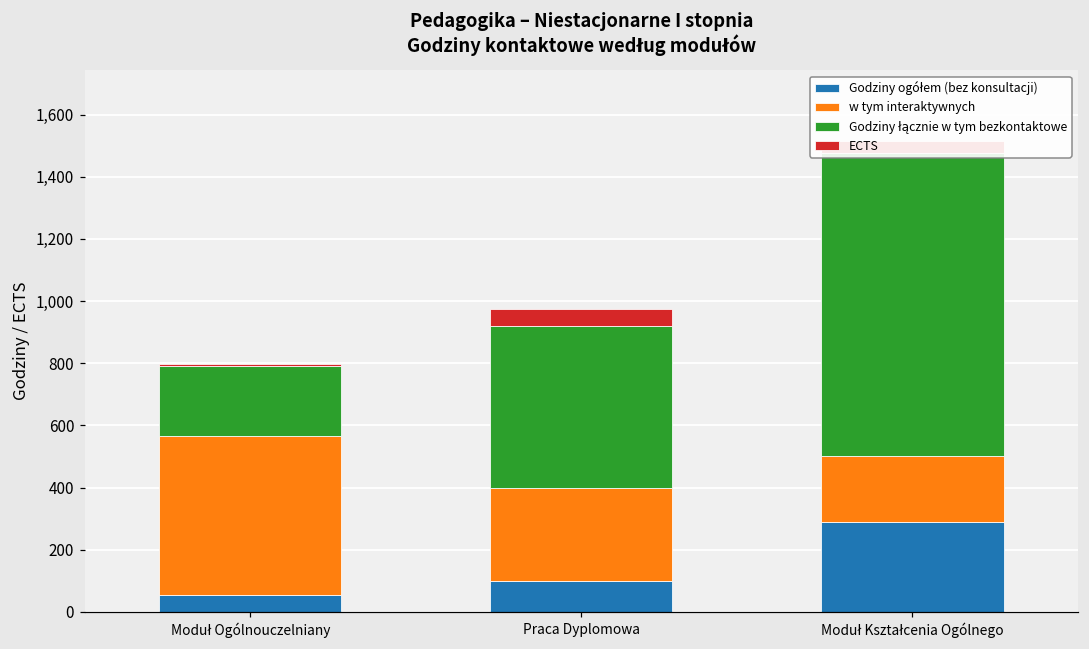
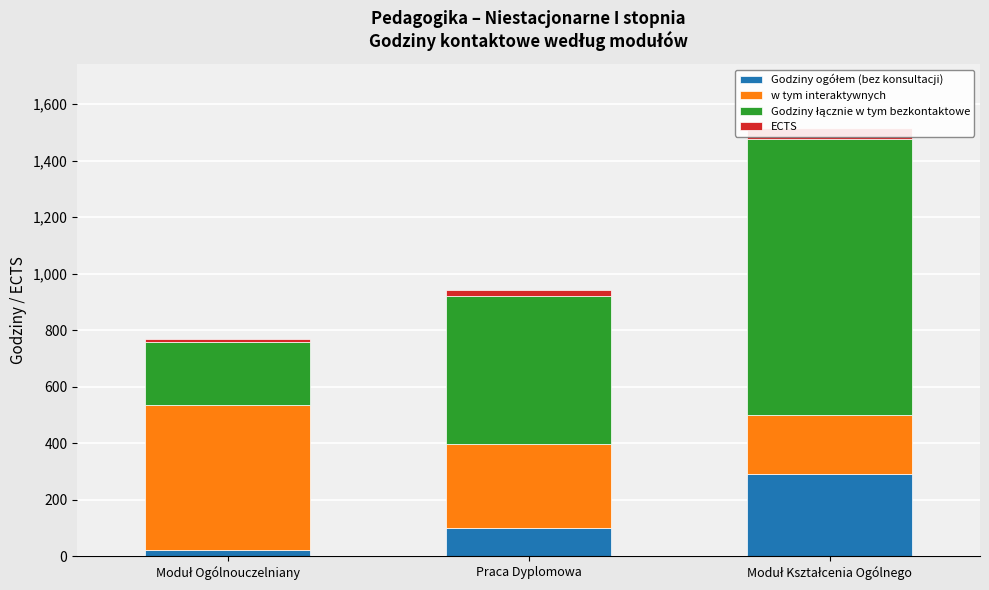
Godziny ogółem (bez konsultacji), Moduł Ogólnouczelniany: 50 -> 20
ECTS, Praca Dyplomowa: 60 -> 20
